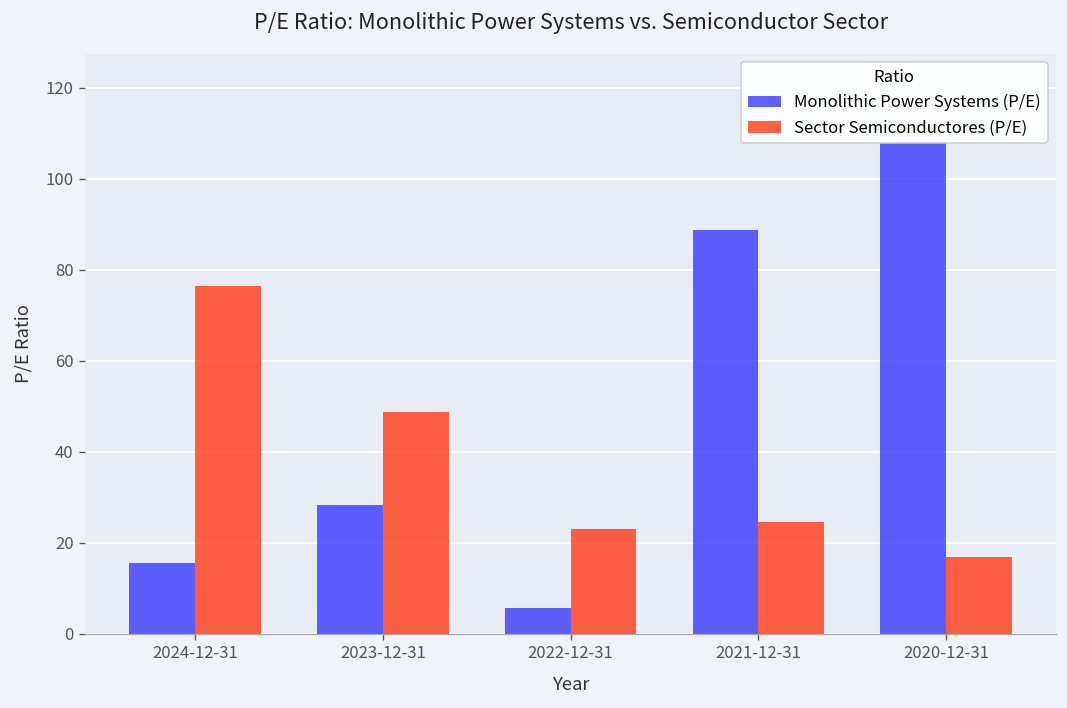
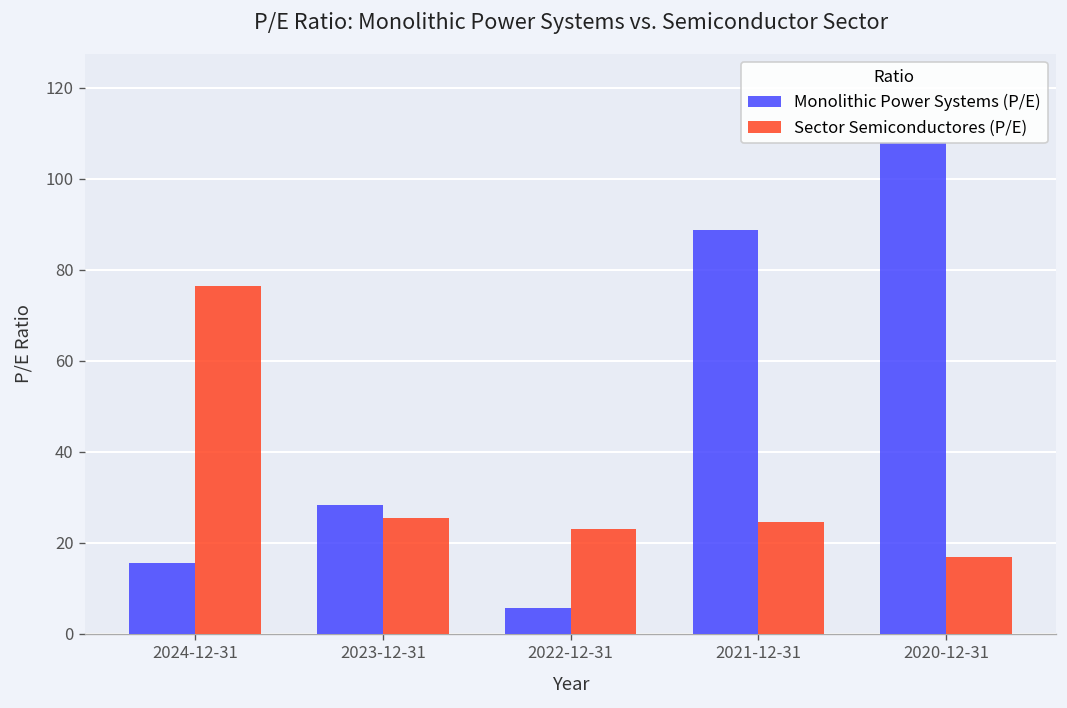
Sector Semiconductores (P/E), 2023-12-31: 49 -> 25
